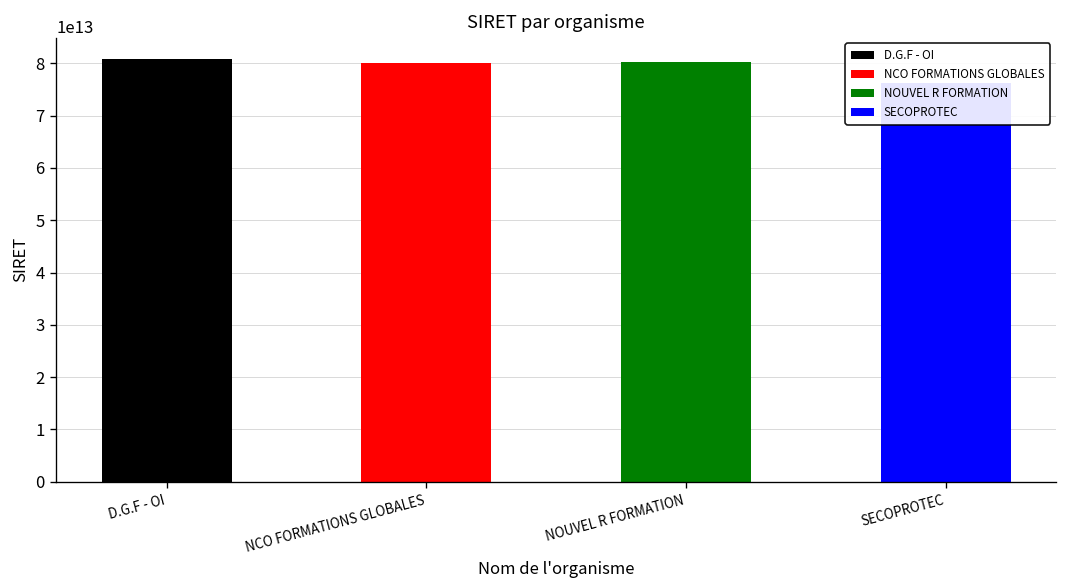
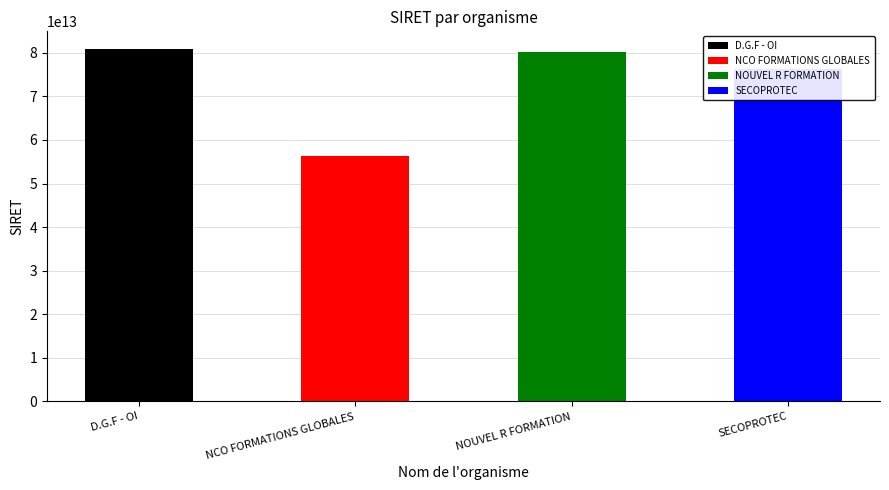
NCO FORMATIONS GLOBALES: 80000000000000 -> 56000000000000
